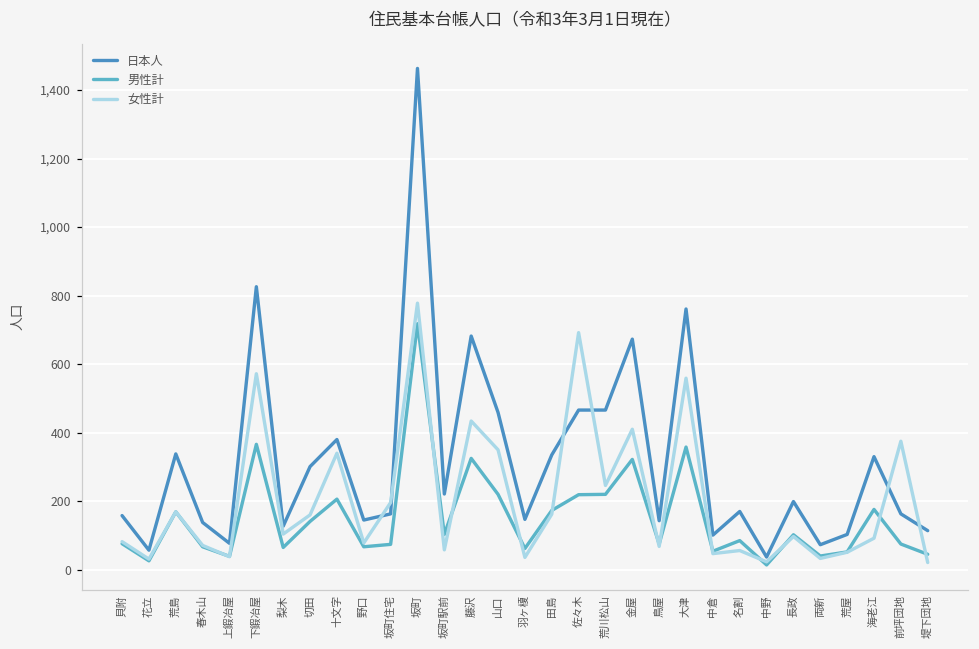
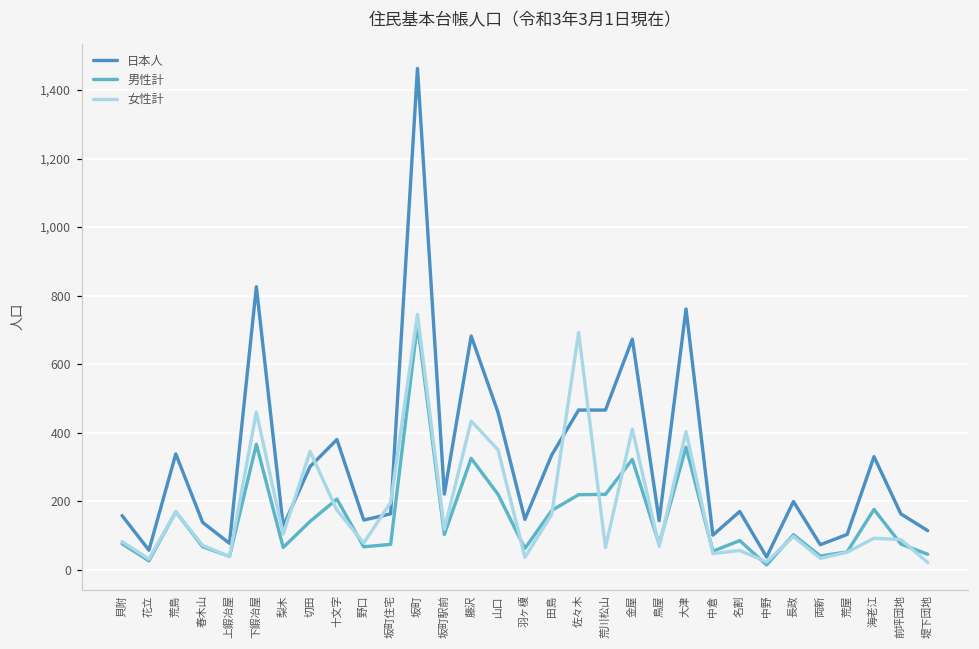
女性計, 下鍜冶屋: 570 -> 460
女性計, 切田: 160 -> 350
女性計, 十文字: 340 -> 170
女性計, 坂町: 780 -> 750
女性計, 坂町駅前: 60 -> 120
女性計, 荒川松山: 250 -> 70
女性計, 大津: 560 -> 400
女性計, 前坪団地: 380 -> 90
